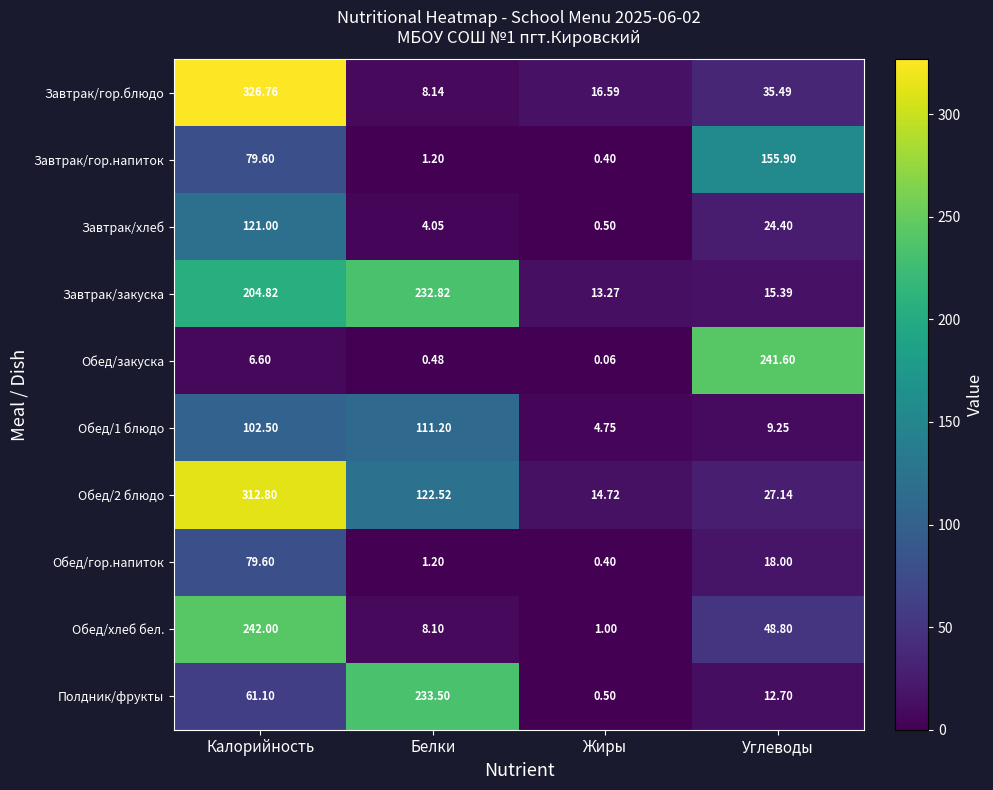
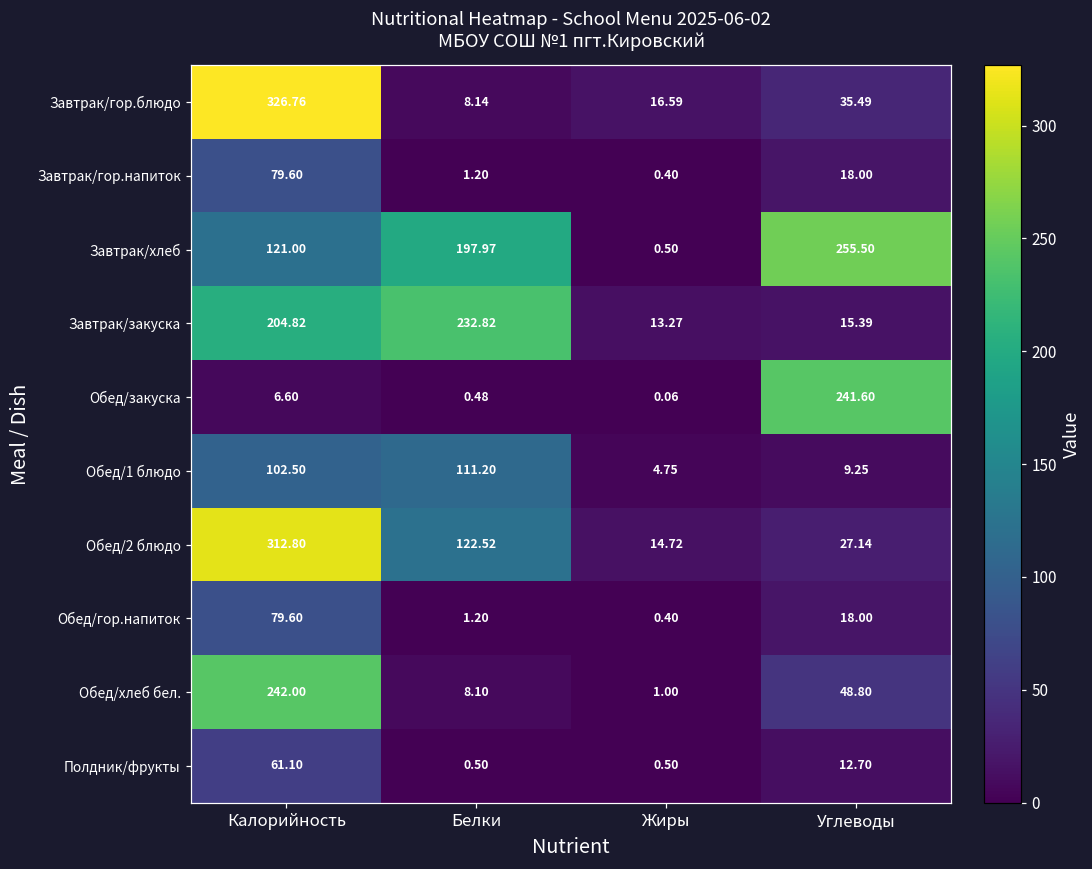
Завтрак/гор.напиток, Углеводы: 155.90 -> 18.00
Завтрак/хлеб, Белки: 4.05 -> 197.97
Завтрак/хлеб, Углеводы: 24.40 -> 255.50
Полдник/фрукты, Белки: 233.50 -> 0.50
